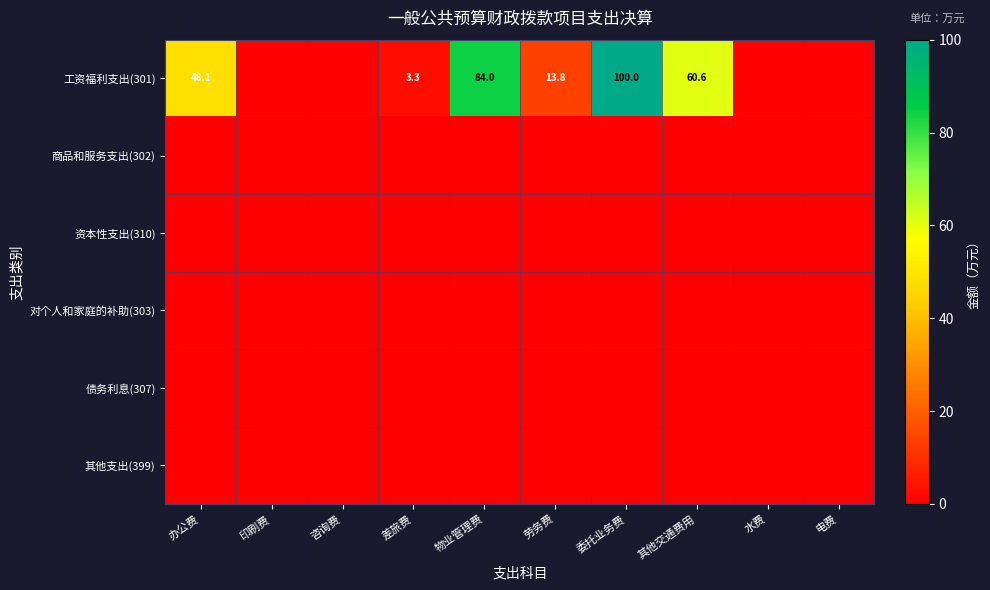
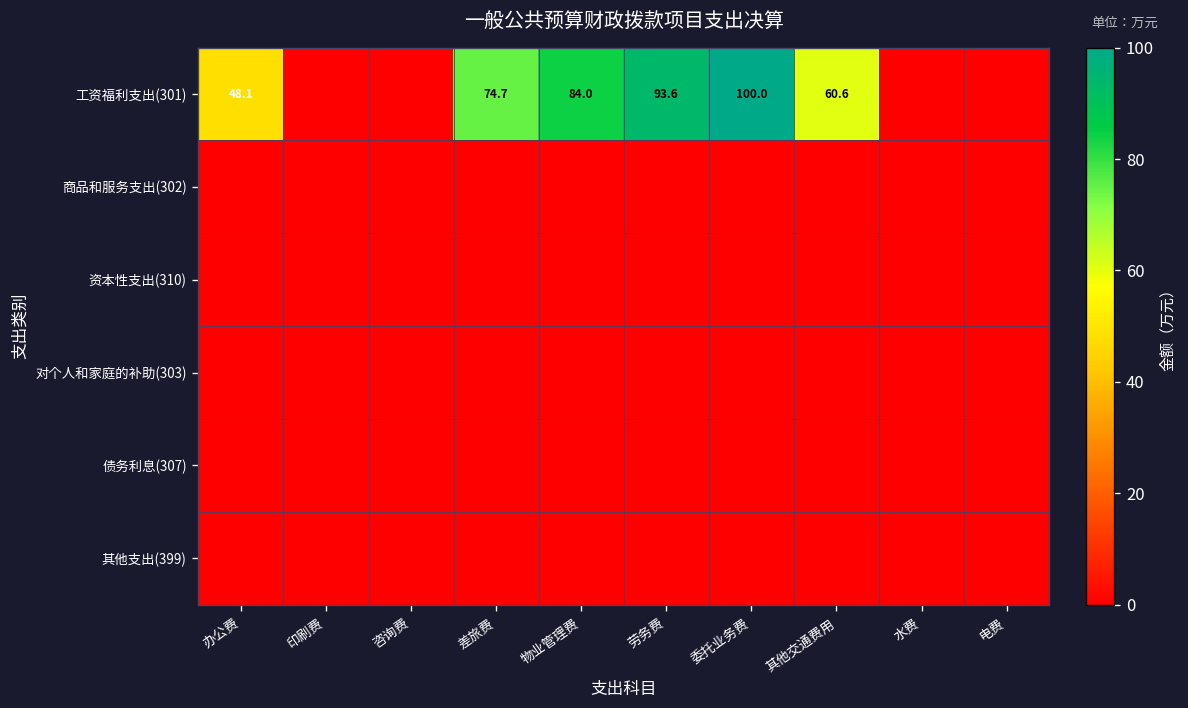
工资福利支出(301), 差旅费: 3.3 -> 74.7
工资福利支出(301), 劳务费: 13.8 -> 93.6
